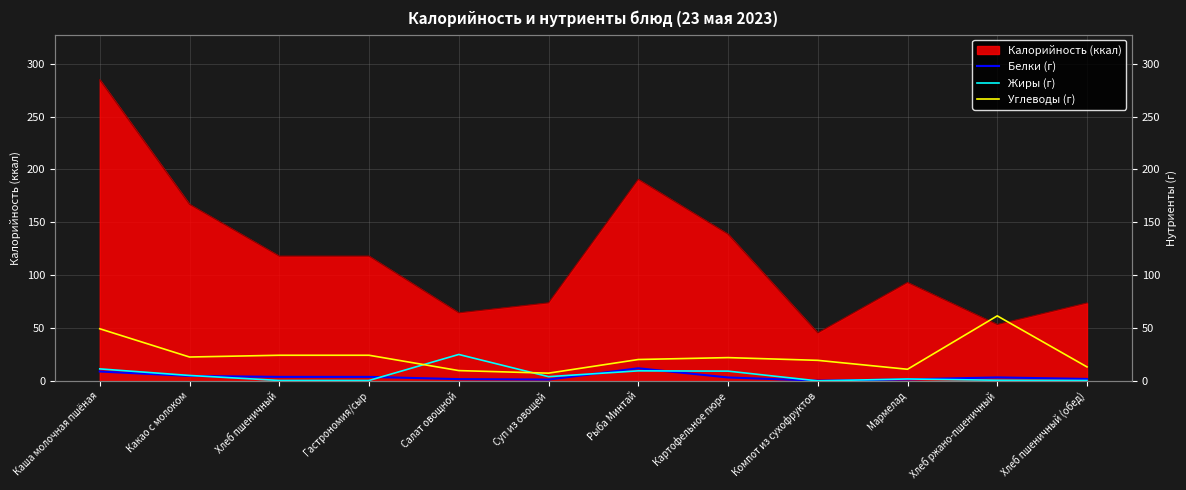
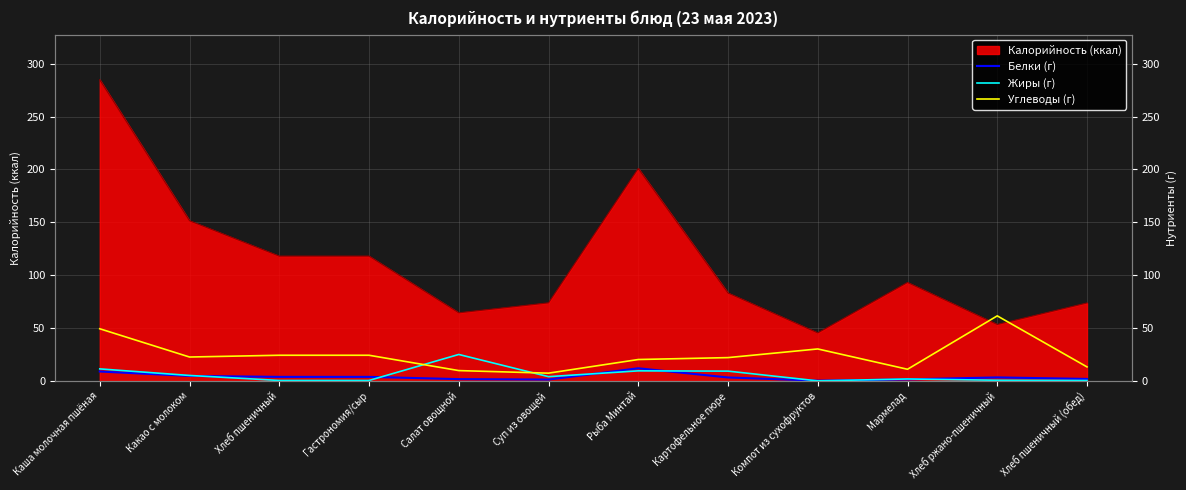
Калорийность (ккал), Какао с молоком: 167 -> 151
Калорийность (ккал), Рыба Минтай: 191 -> 201
Калорийность (ккал), Картофельное пюре: 139 -> 83
Углеводы (г), Компот из сухофруктов: 19 -> 30
